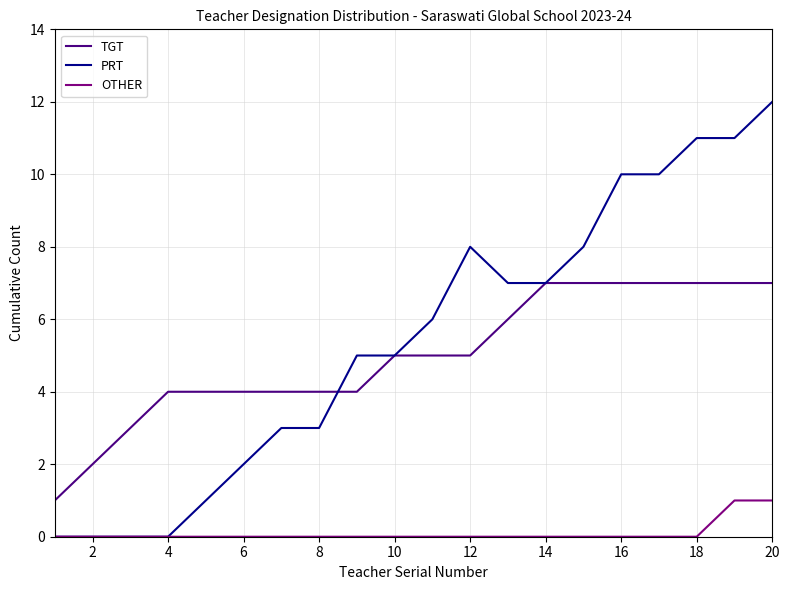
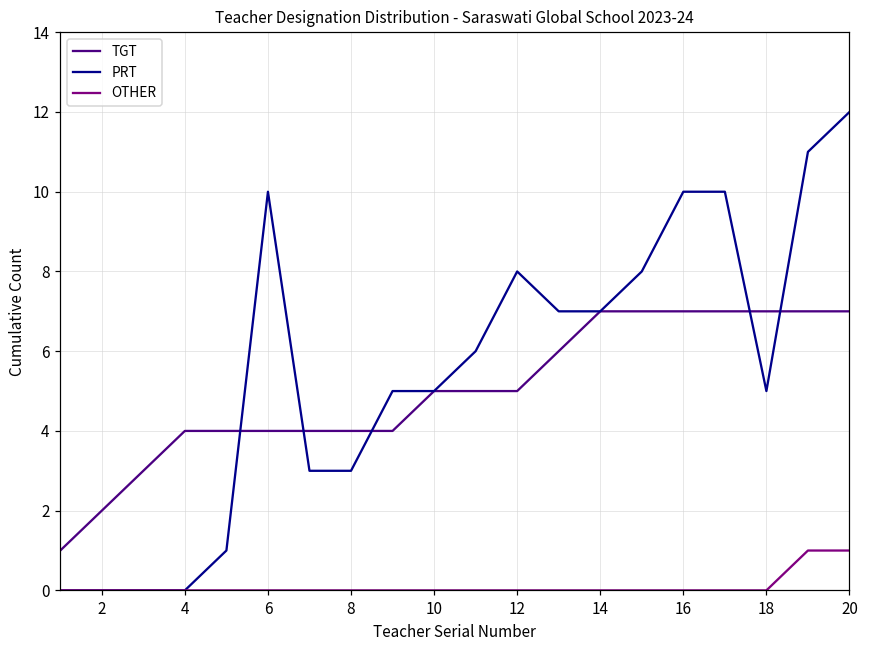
PRT, 6: 2 -> 10
PRT, 18: 11 -> 5
